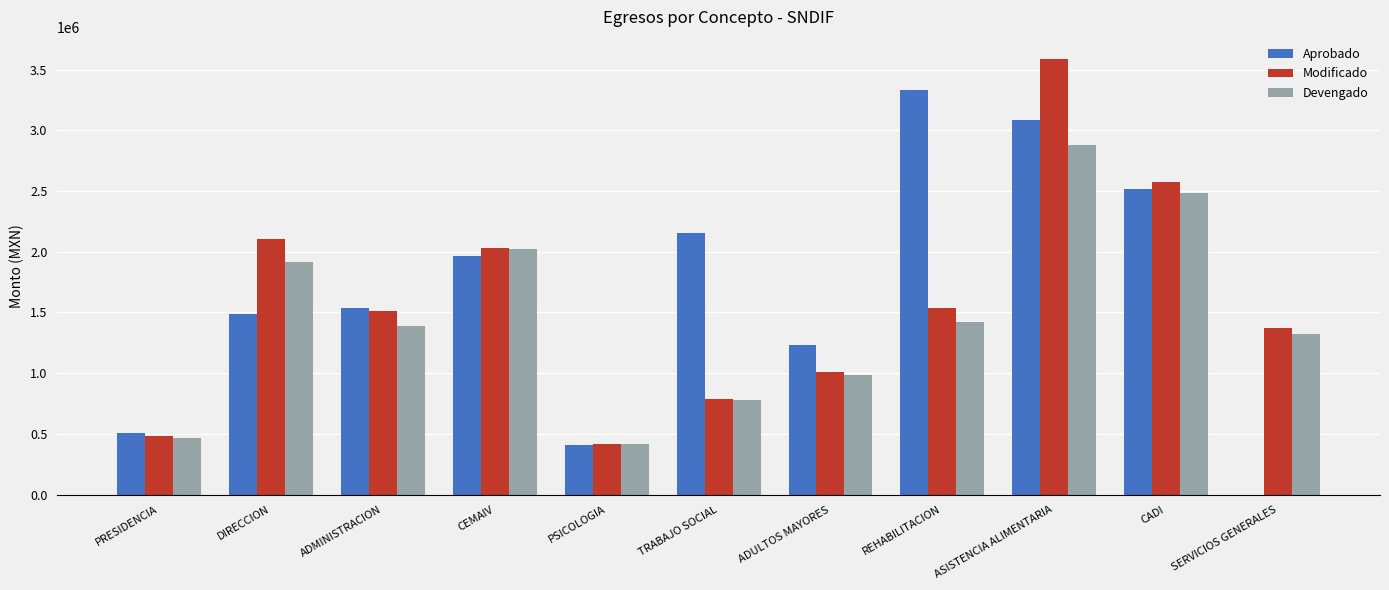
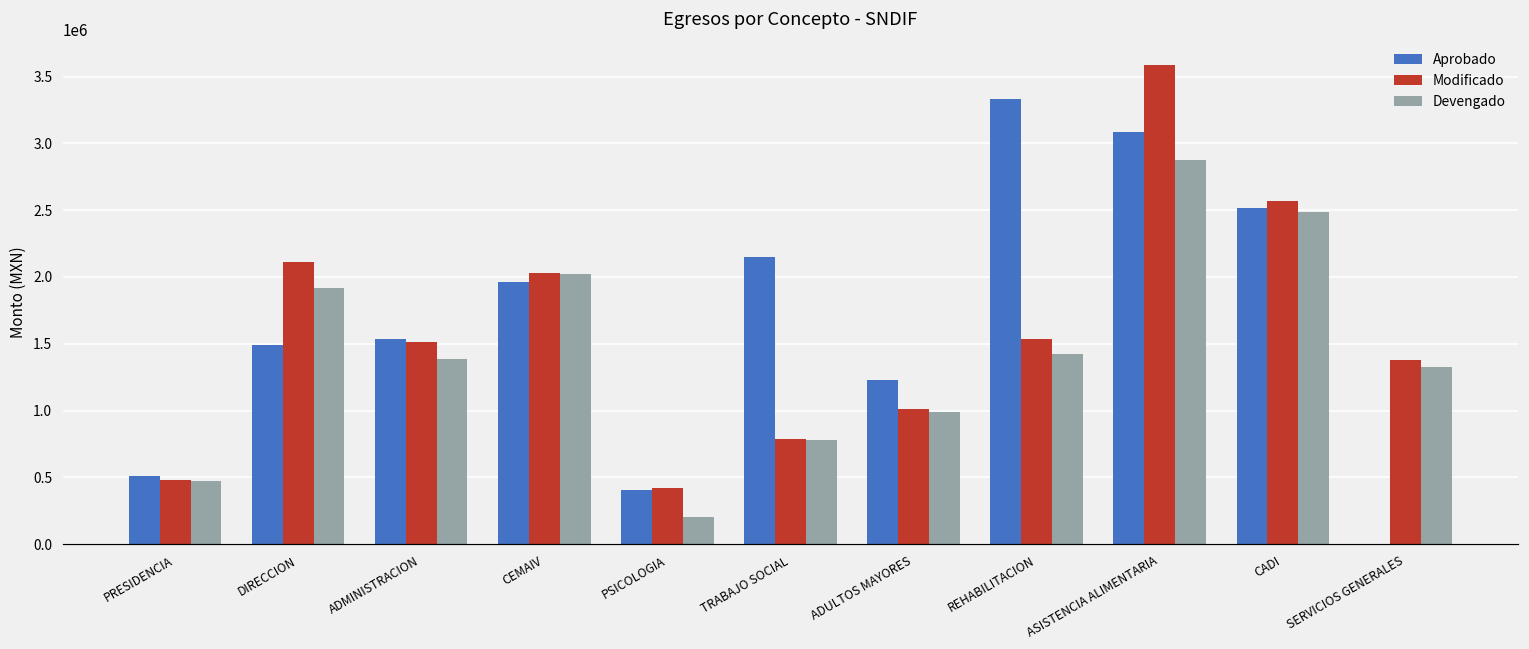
Devengado, PSICOLOGIA: 420000 -> 210000
